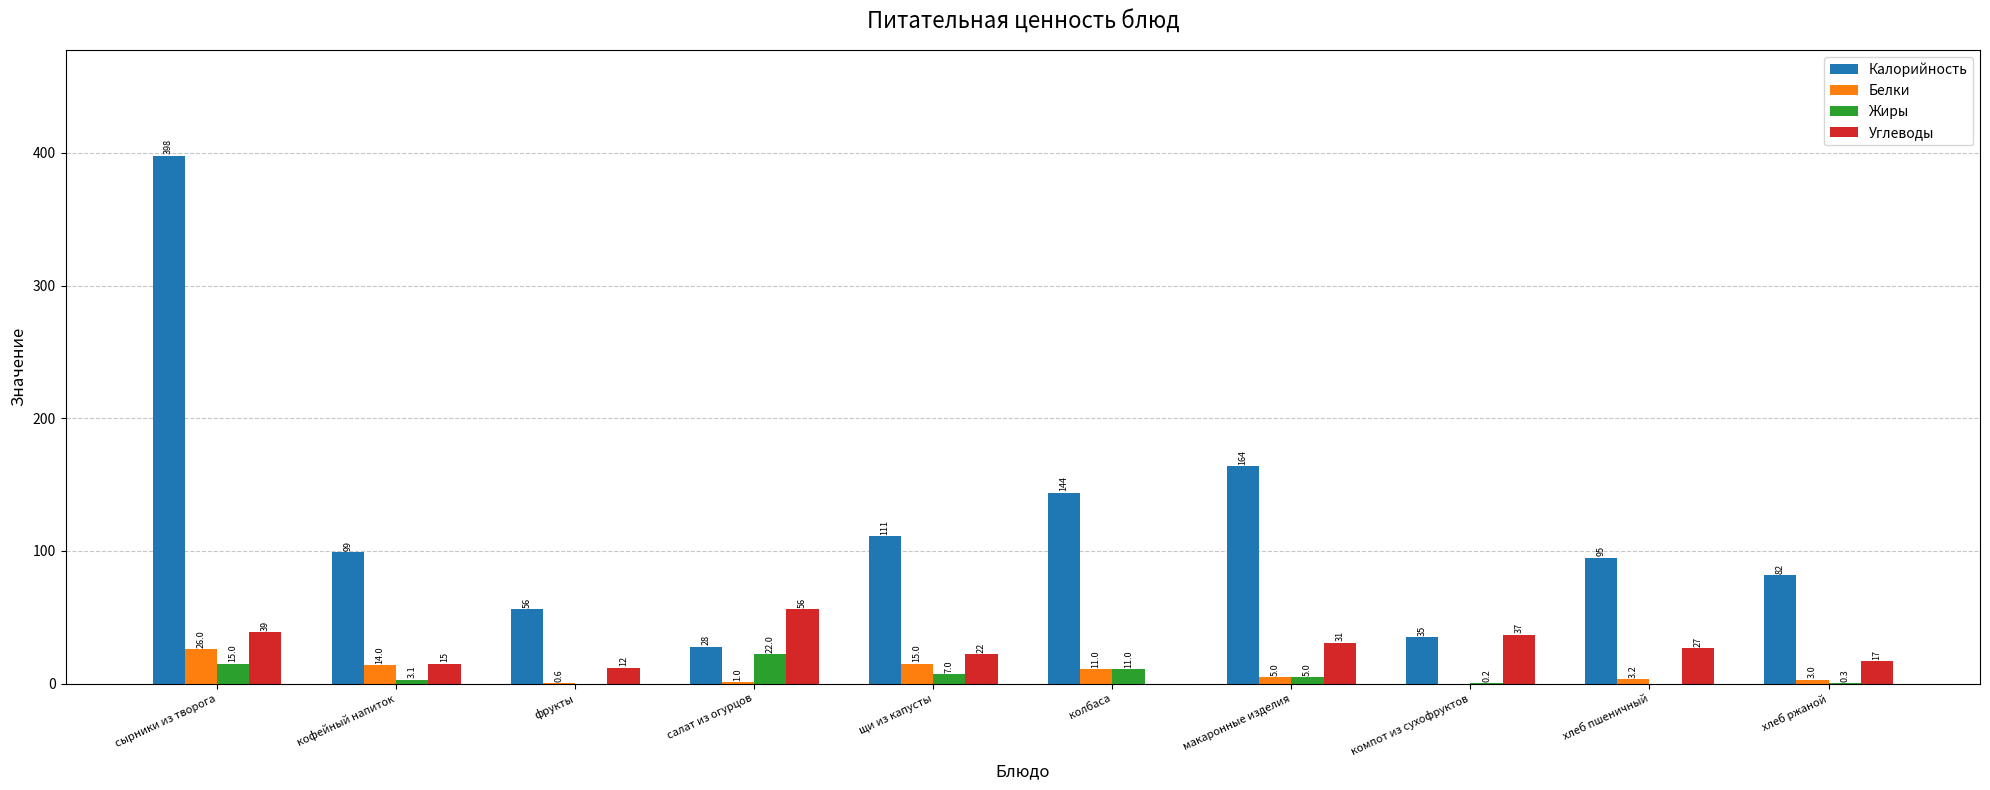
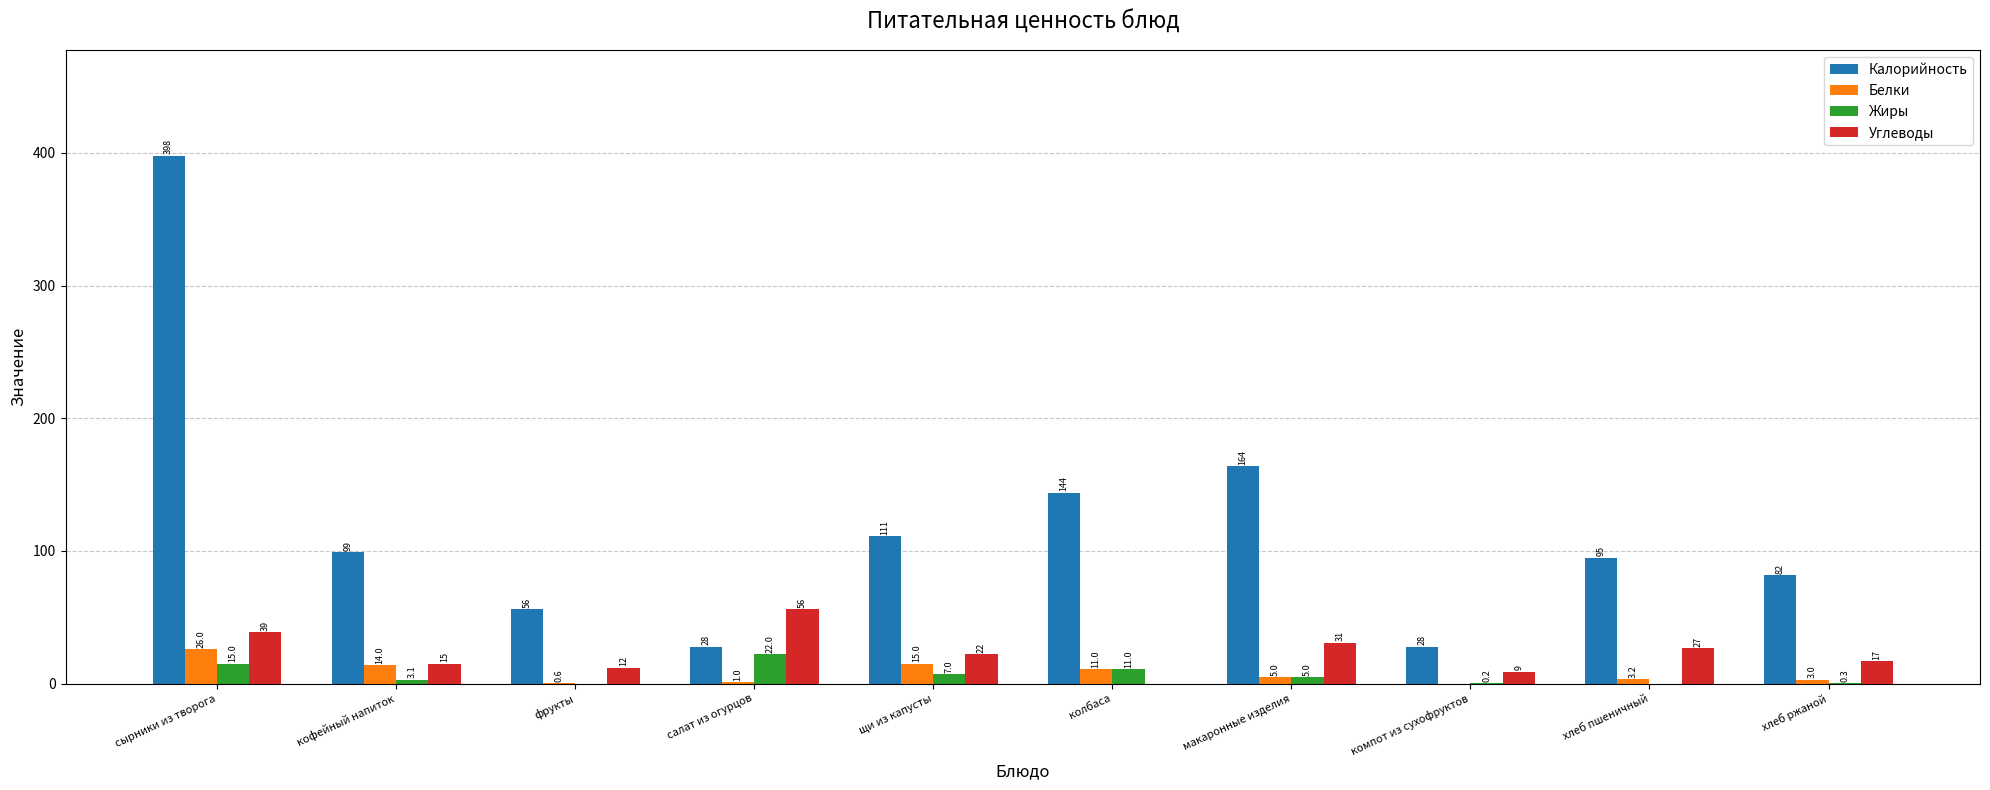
Калорийность, компот из сухофруктов: 35 -> 28
Углеводы, компот из сухофруктов: 37 -> 9
